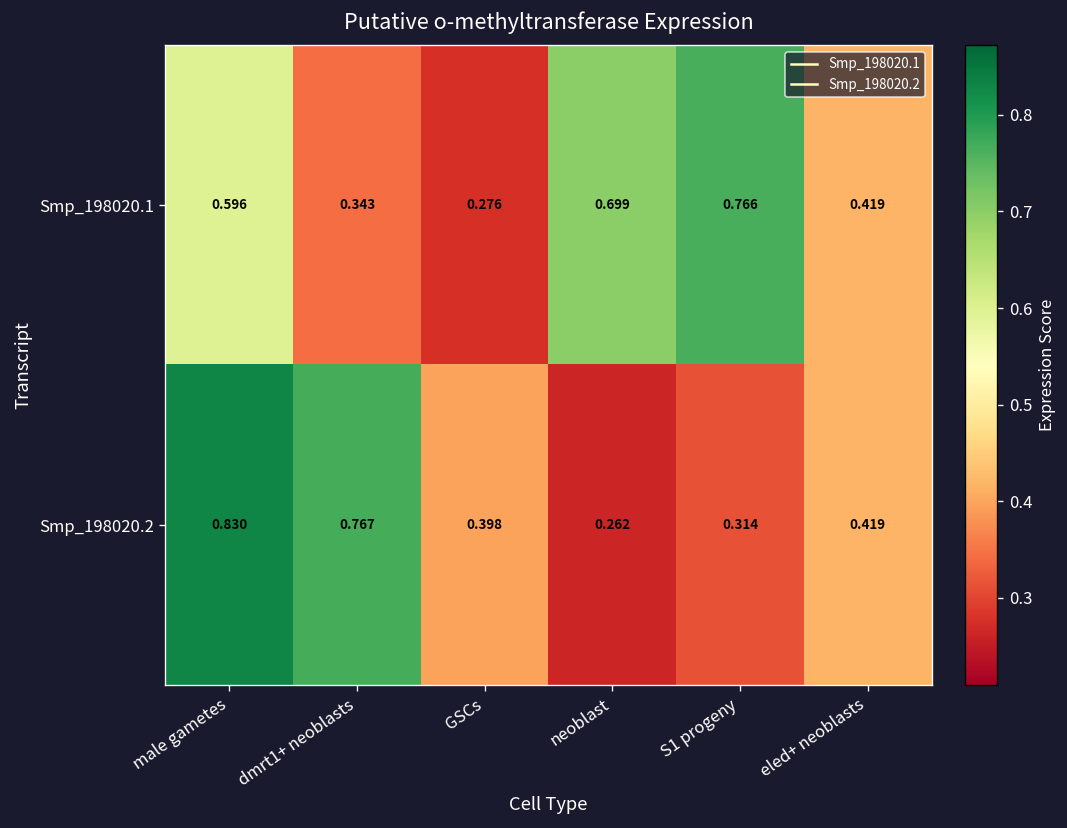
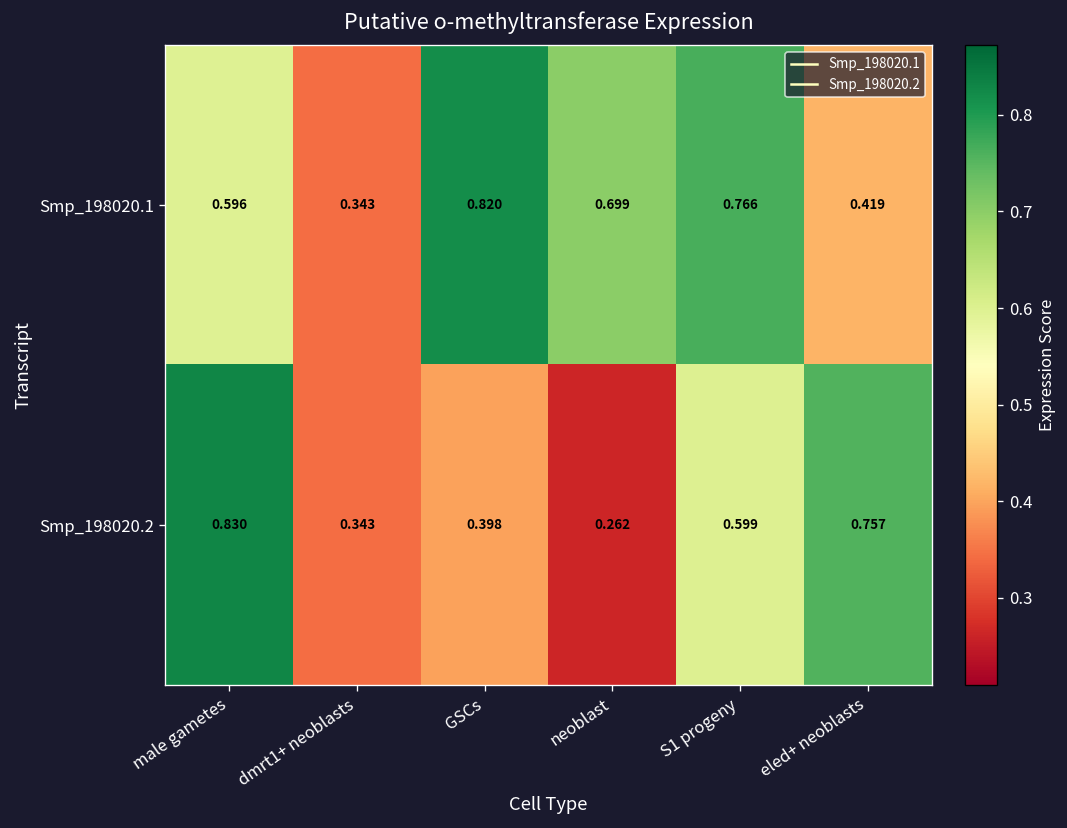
Smp_198020.1, GSCs: 0.276 -> 0.820
Smp_198020.2, dmrt1+ neoblasts: 0.767 -> 0.343
Smp_198020.2, S1 progeny: 0.314 -> 0.599
Smp_198020.2, eled+ neoblasts: 0.419 -> 0.757
